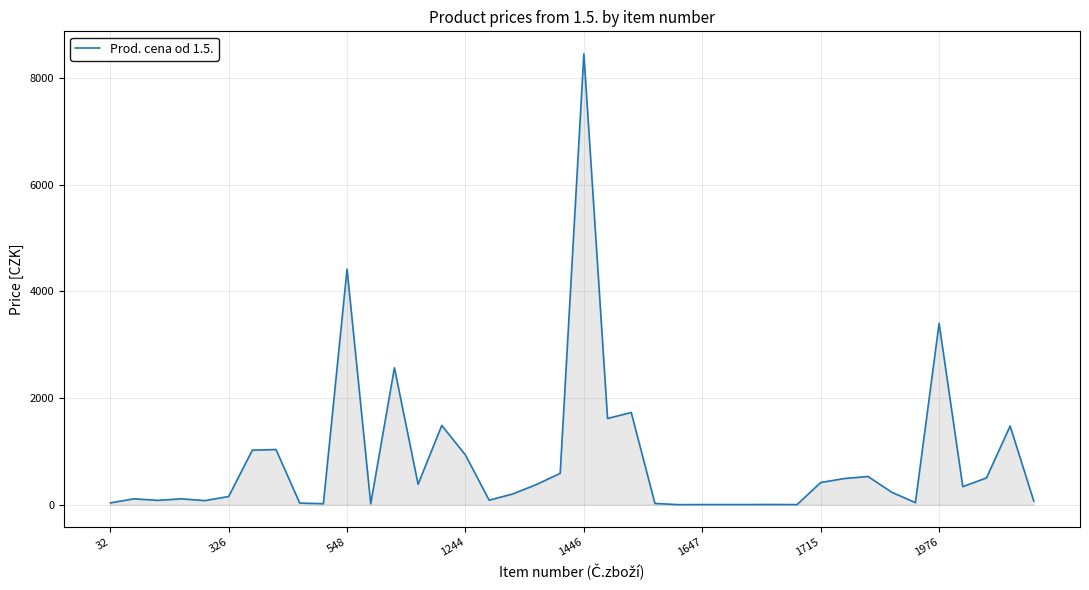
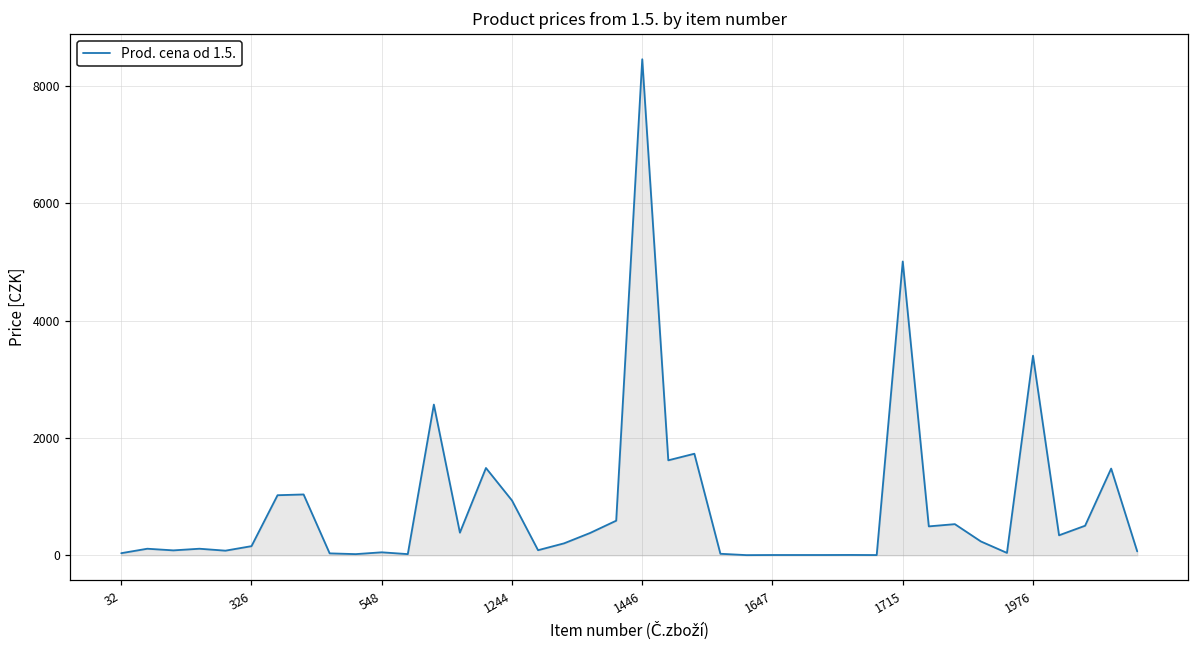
548: 4400 -> 100
1715: 400 -> 5000
